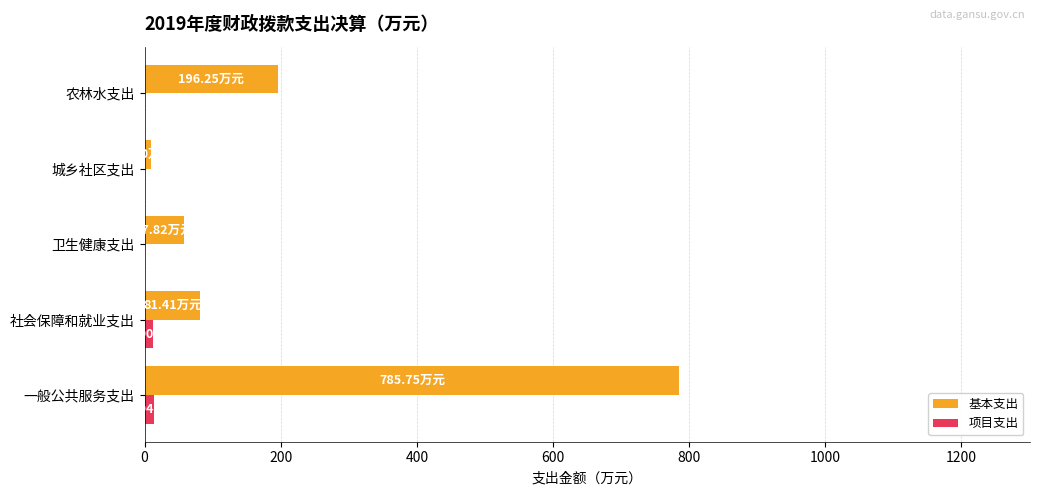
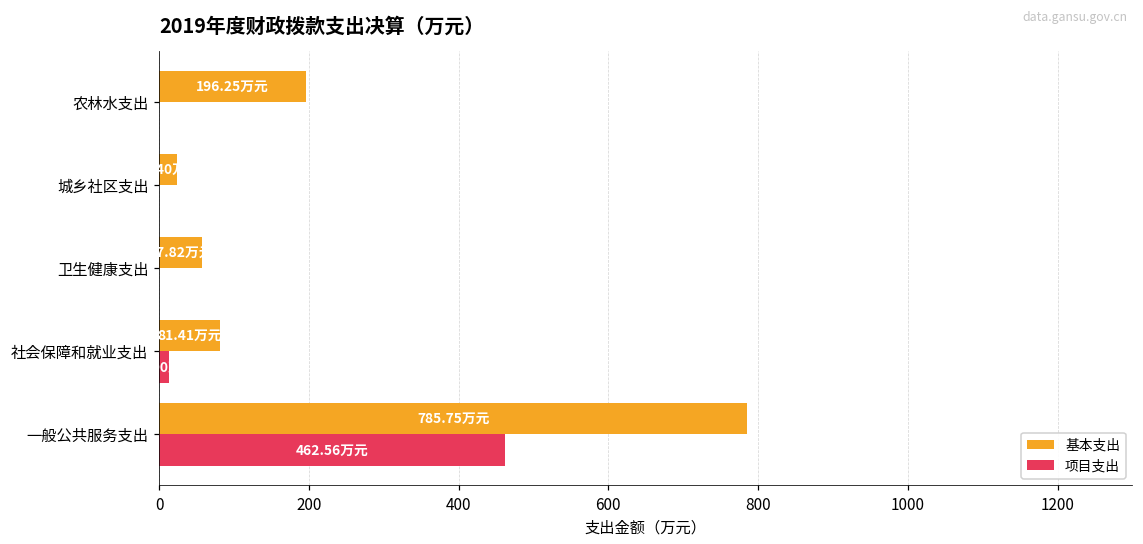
基本支出, 城乡社区支出: 10 -> 20
项目支出, 一般公共服务支出: 10 -> 460
